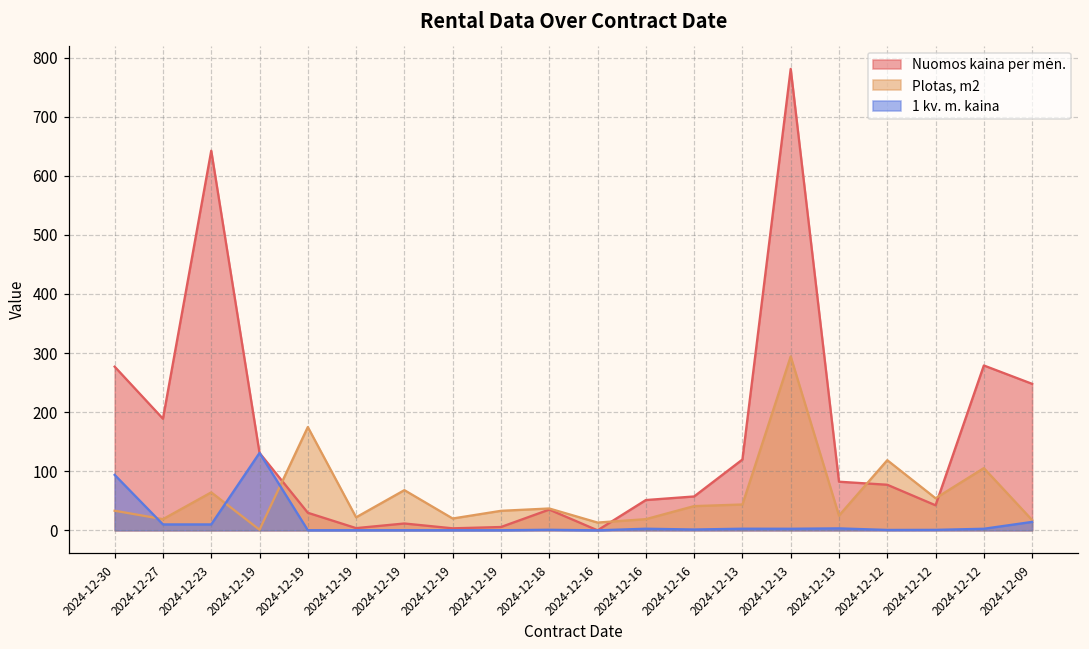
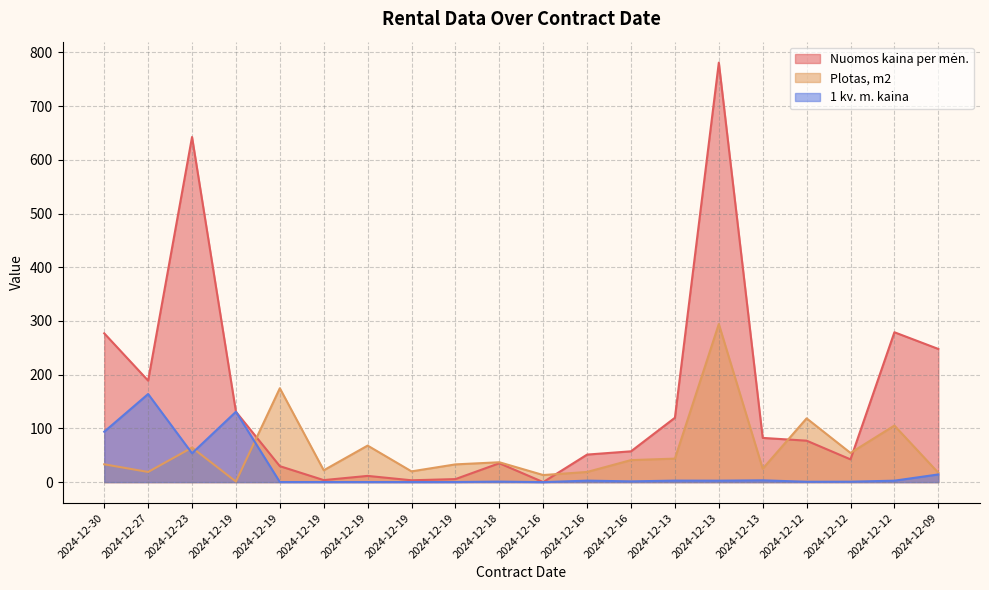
1 kv. m. kaina, 2024-12-27: 10 -> 160
1 kv. m. kaina, 2024-12-23: 10 -> 50
